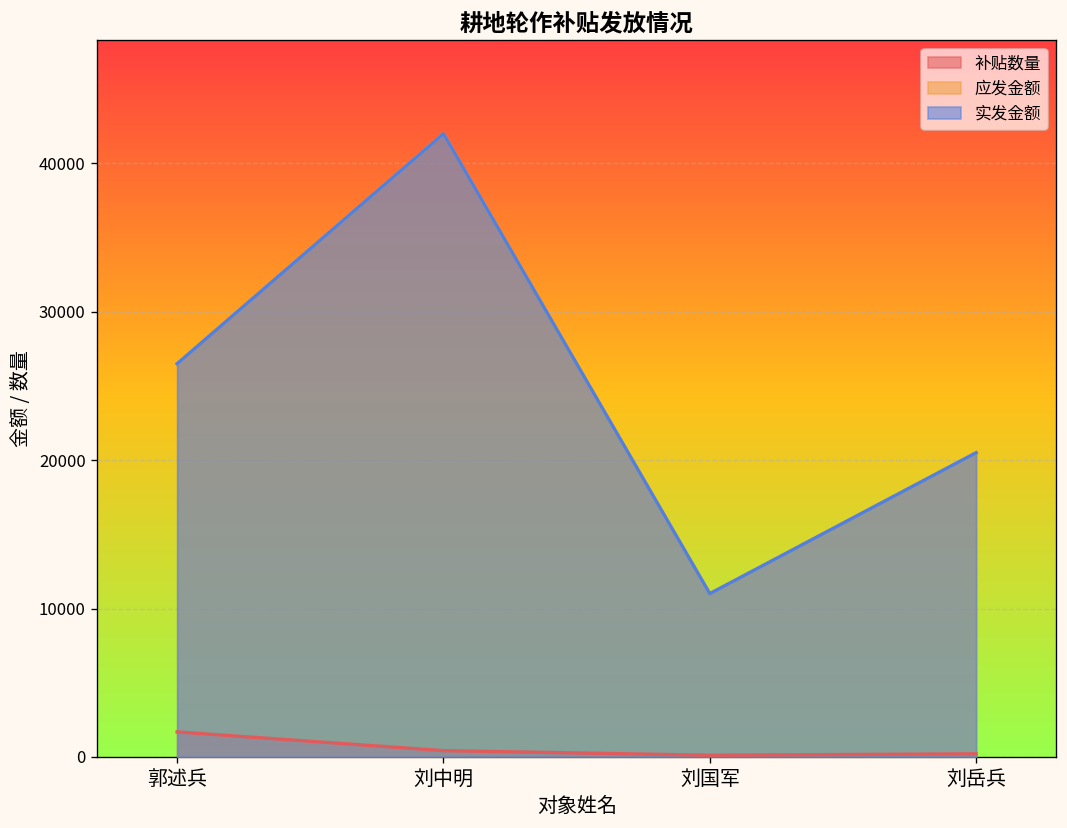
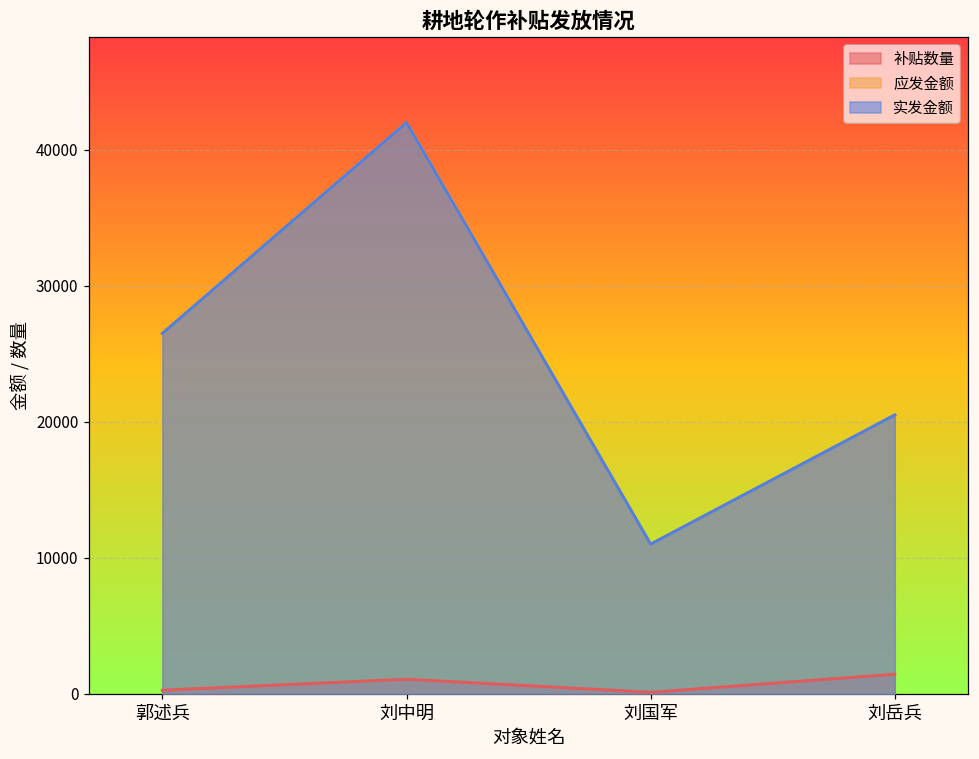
补贴数量, 郭述兵: 1700 -> 300
补贴数量, 刘中明: 400 -> 1100
补贴数量, 刘岳兵: 200 -> 1400
